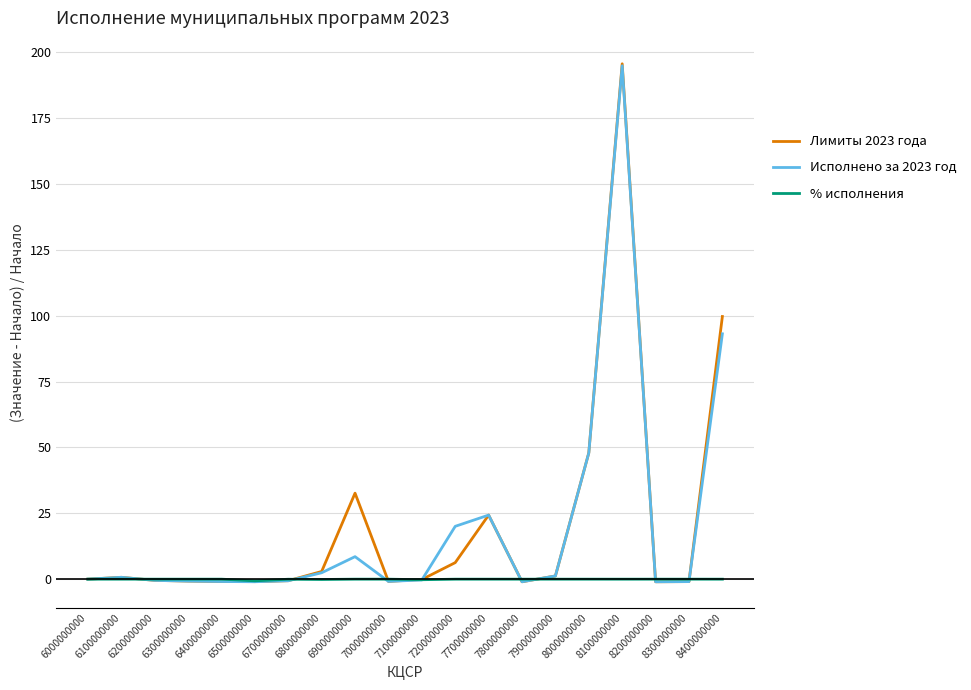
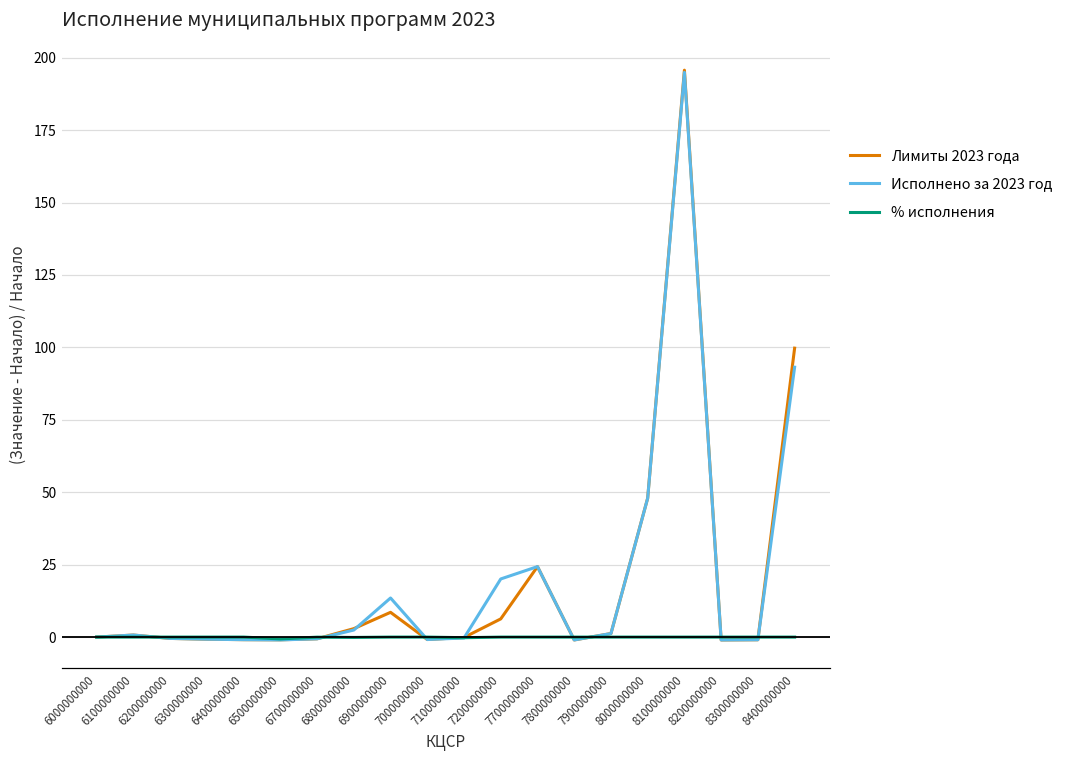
Лимиты 2023 года, 6900000000: 33 -> 9
Исполнено за 2023 год, 6900000000: 9 -> 13
